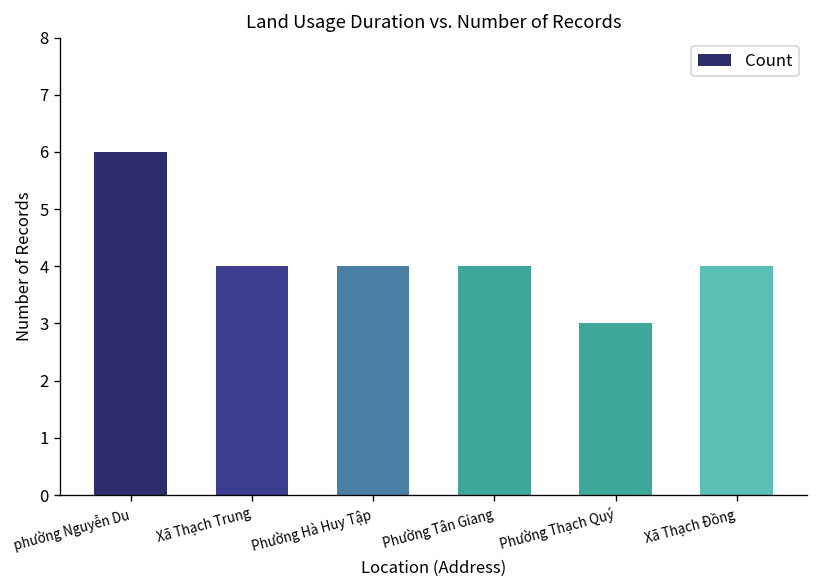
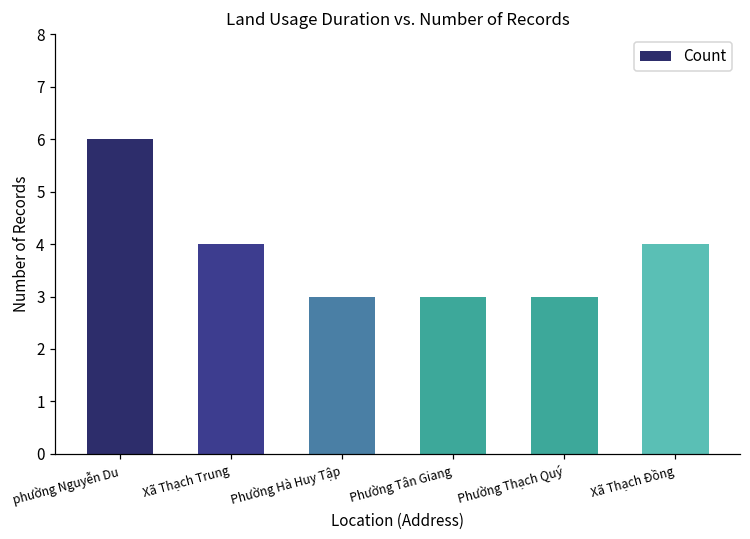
Phường Hà Huy Tập: 4 -> 3
Phường Tân Giang: 4 -> 3
